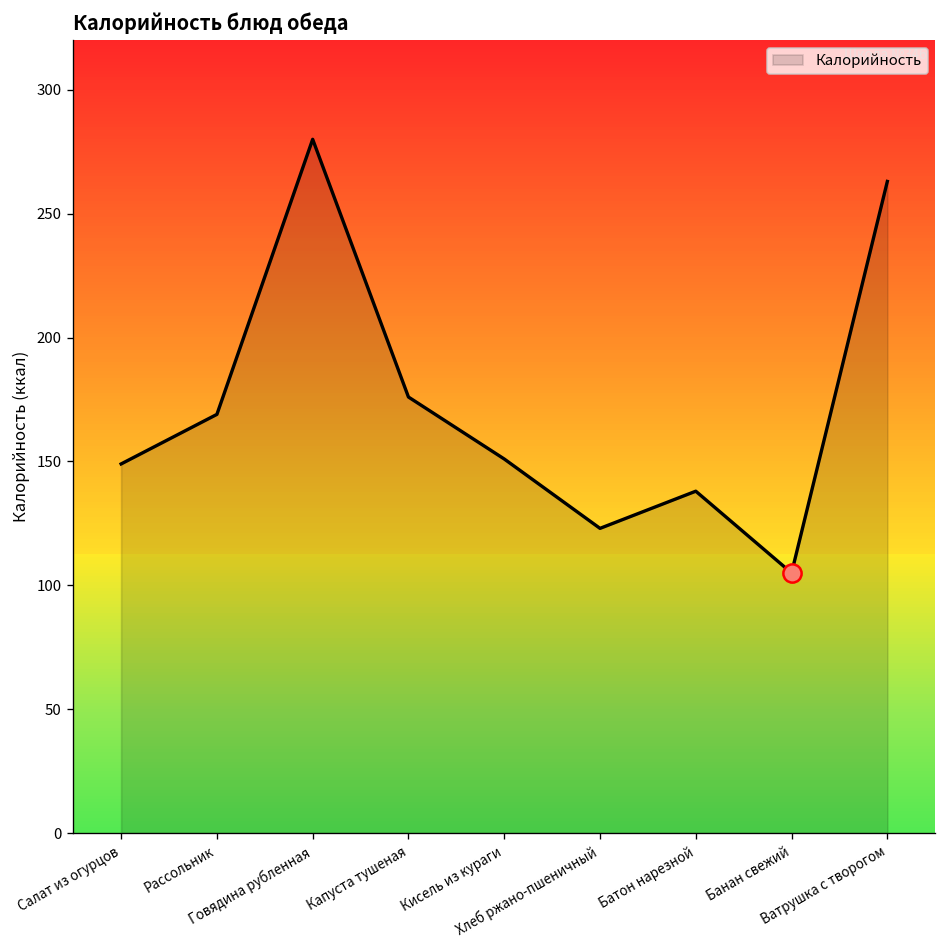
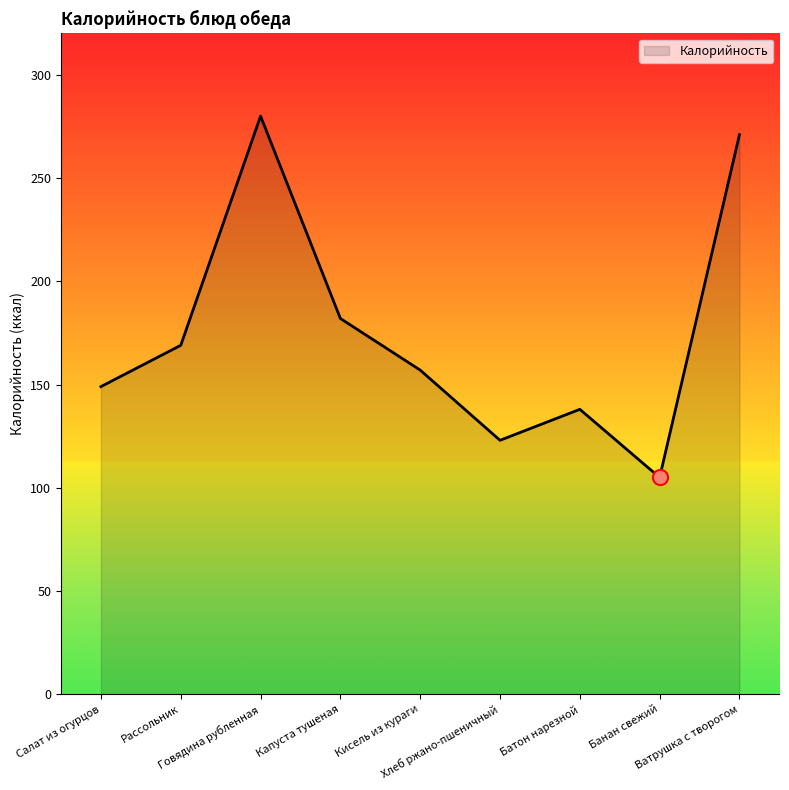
Калорийность, Капуста тушеная: 176 -> 182
Калорийность, Кисель из кураги: 151 -> 157
Калорийность, Ватрушка с творогом: 263 -> 271
